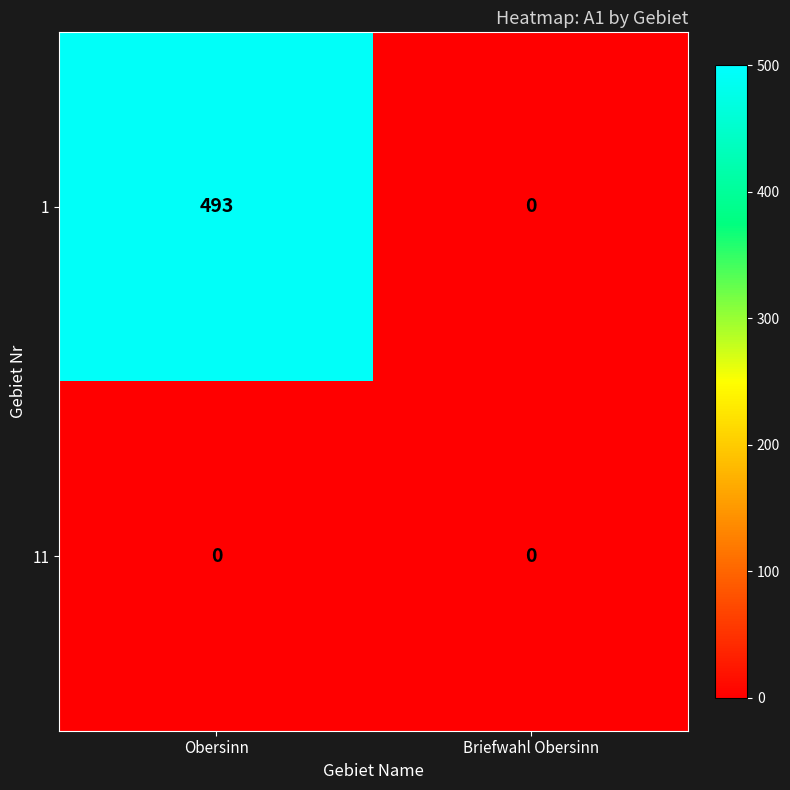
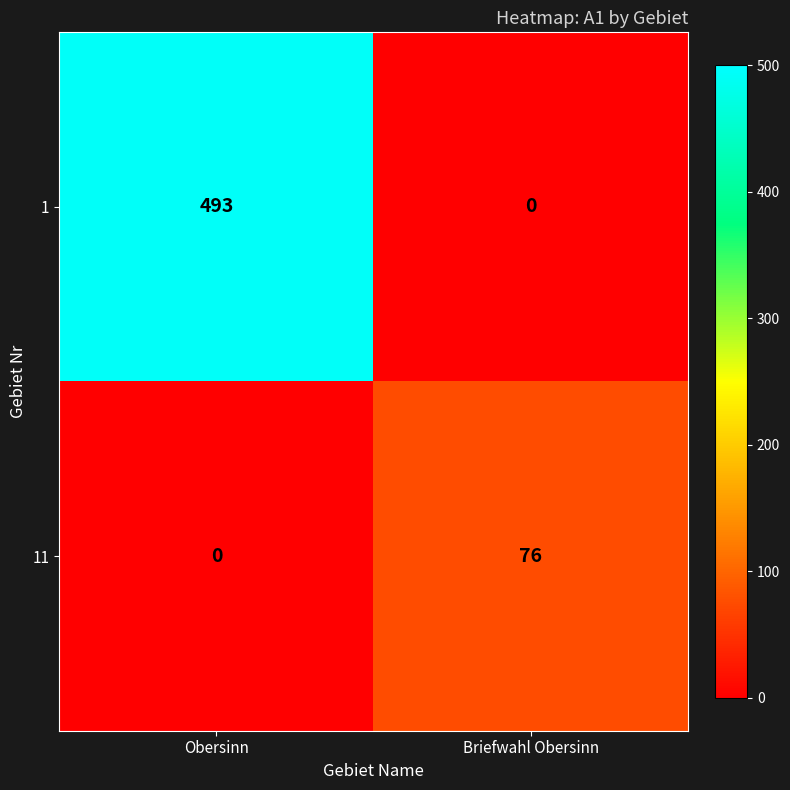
11, Briefwahl Obersinn: 0 -> 76
